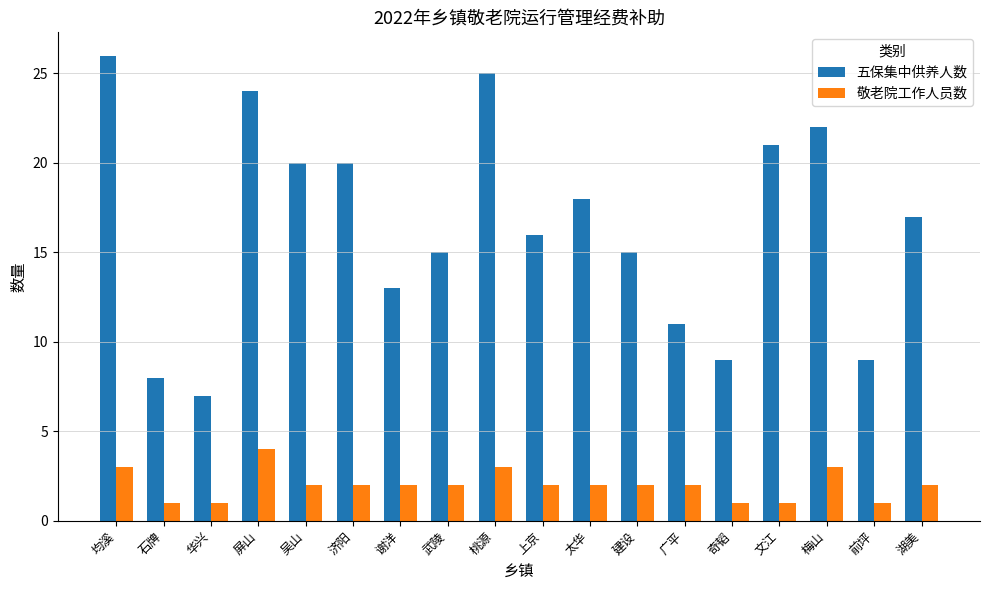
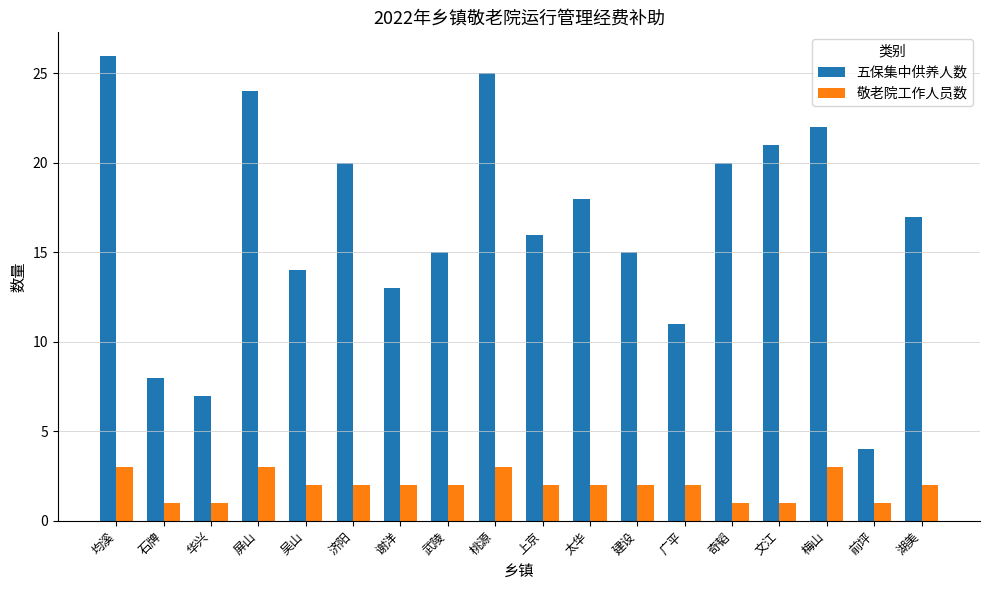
敬老院工作人员数, 屏山: 4 -> 3
五保集中供养人数, 吴山: 20 -> 14
五保集中供养人数, 奇韬: 9 -> 20
五保集中供养人数, 前坪: 9 -> 4
